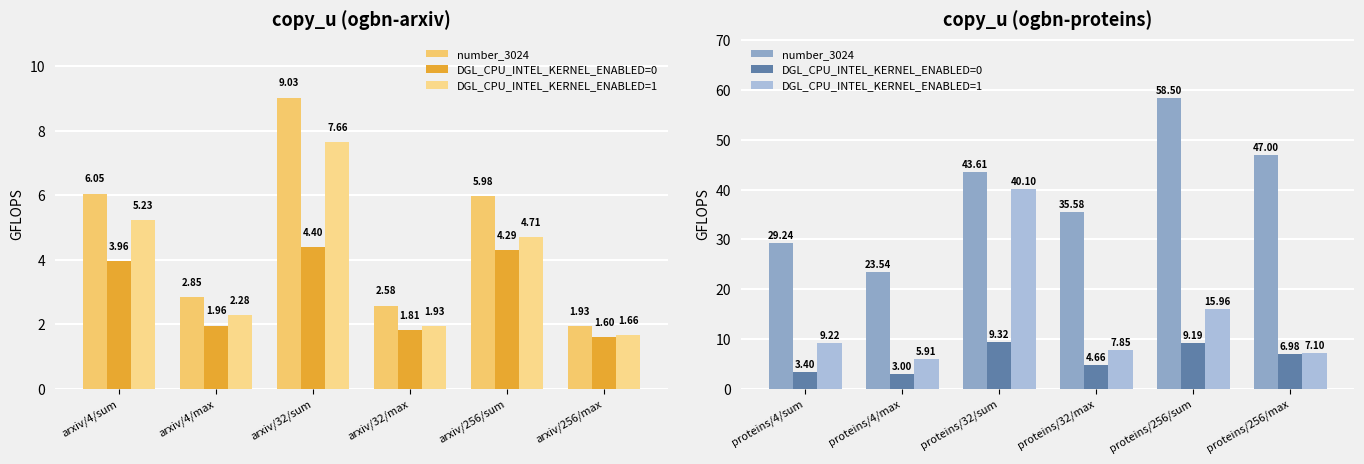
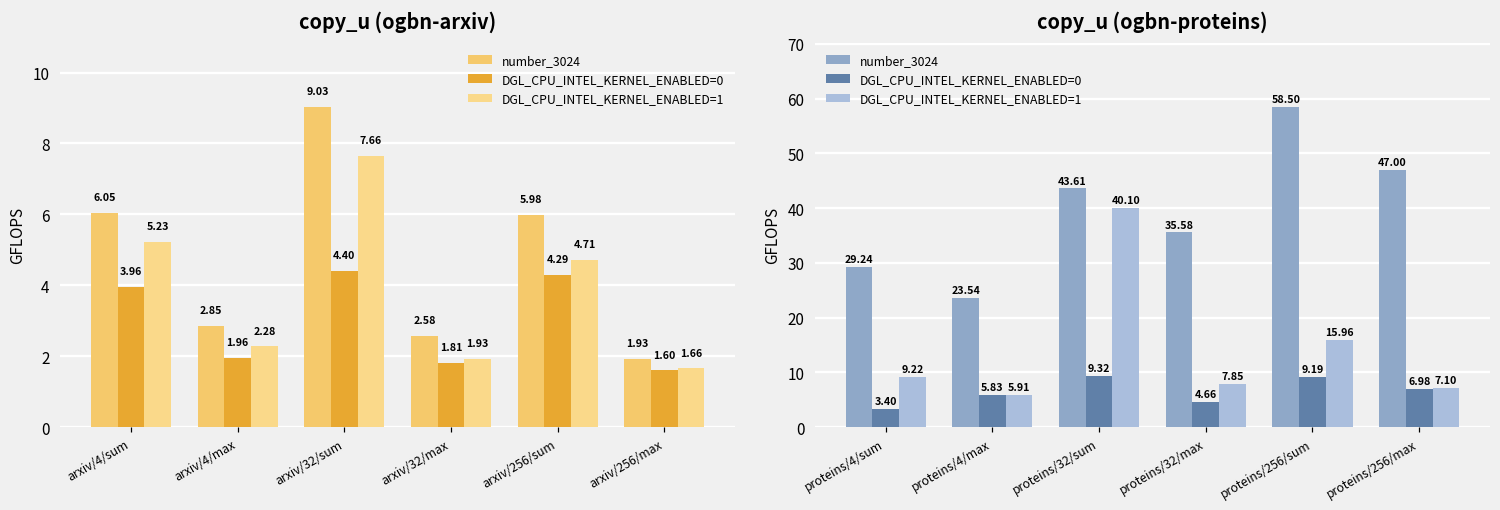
copy_u (ogbn-proteins), DGL_CPU_INTEL_KERNEL_ENABLED=0, proteins/4/max: 3.00 -> 5.83
